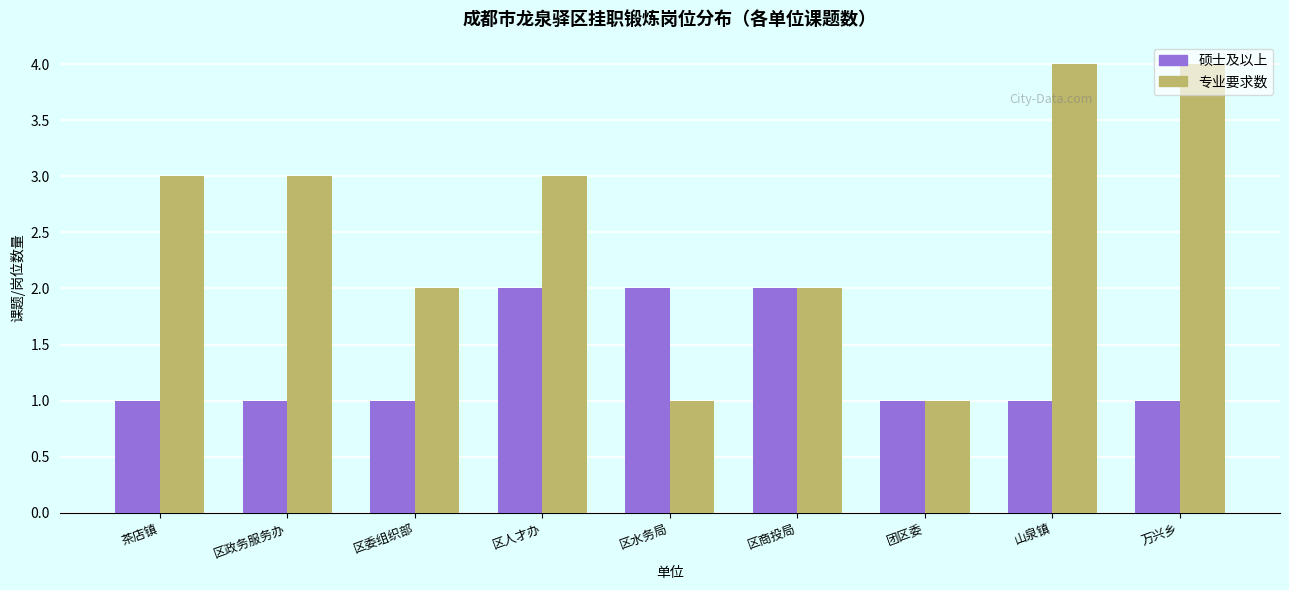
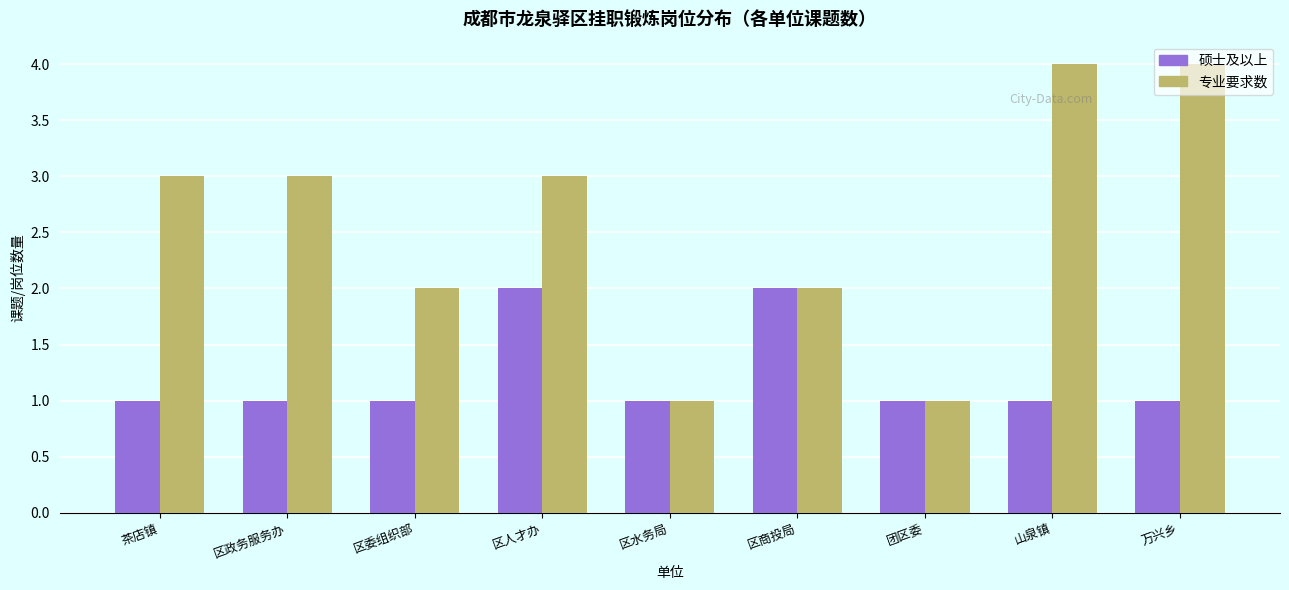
硕士及以上, 区水务局: 2 -> 1
